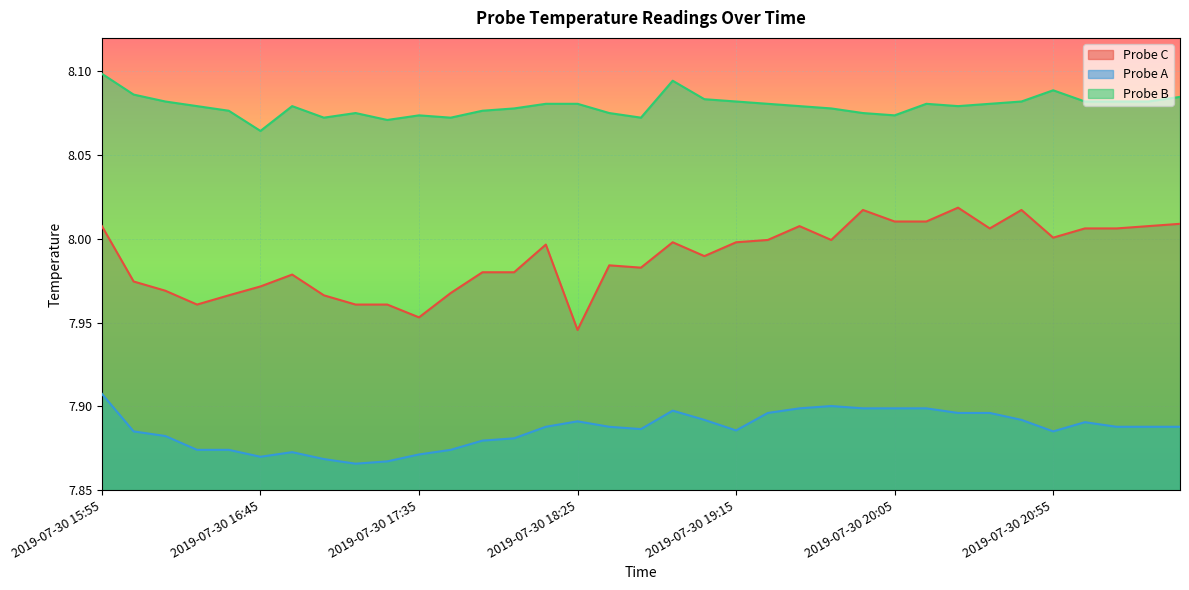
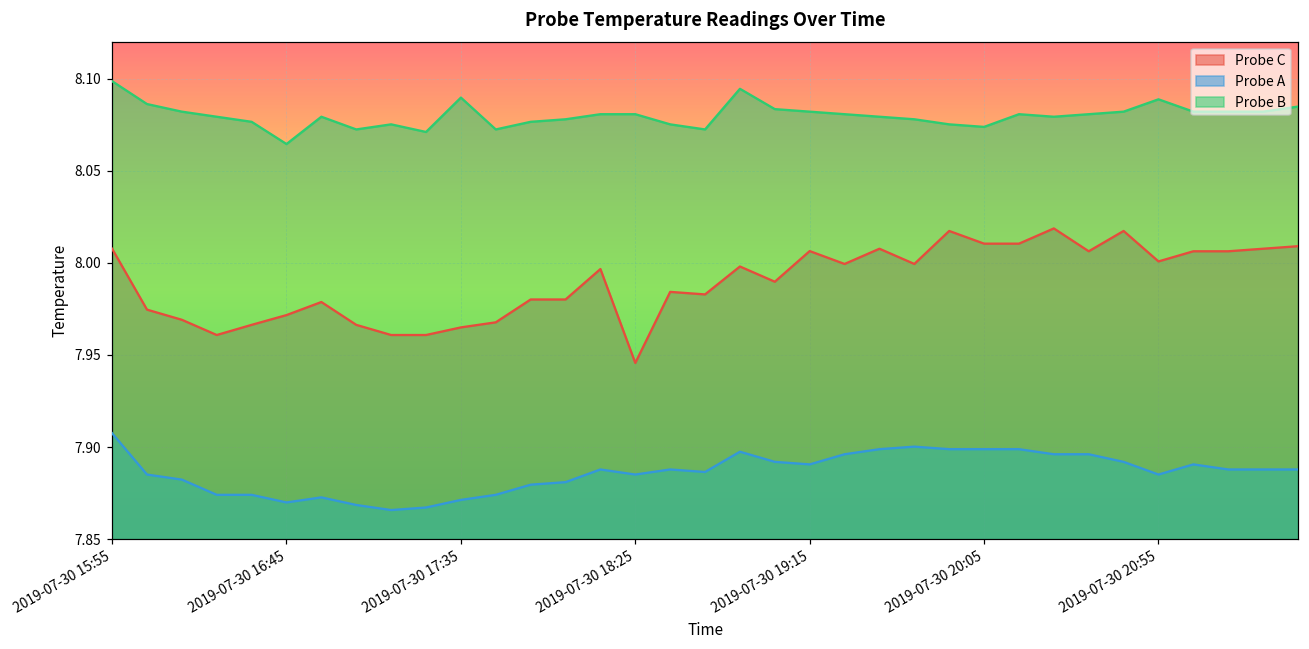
Probe C, 2019-07-30 17:35: 7.953 -> 7.965
Probe B, 2019-07-30 17:35: 8.074 -> 8.090
Probe A, 2019-07-30 18:25: 7.891 -> 7.885
Probe C, 2019-07-30 19:15: 7.998 -> 8.006
Probe A, 2019-07-30 19:15: 7.886 -> 7.891
